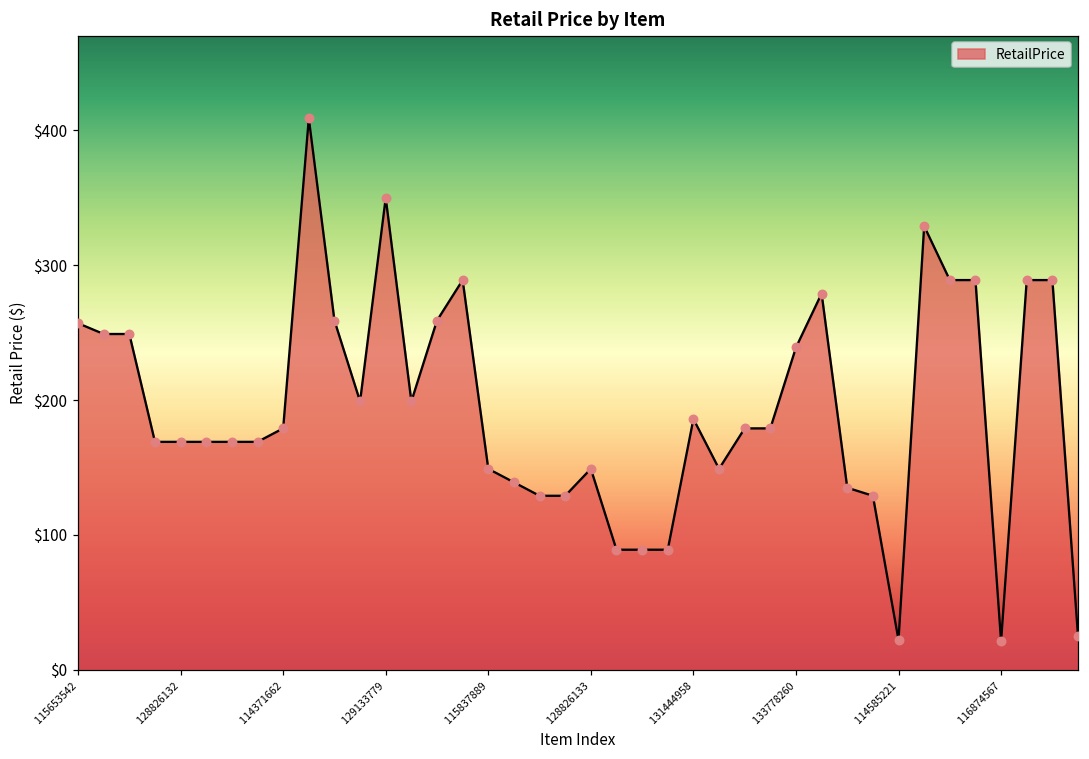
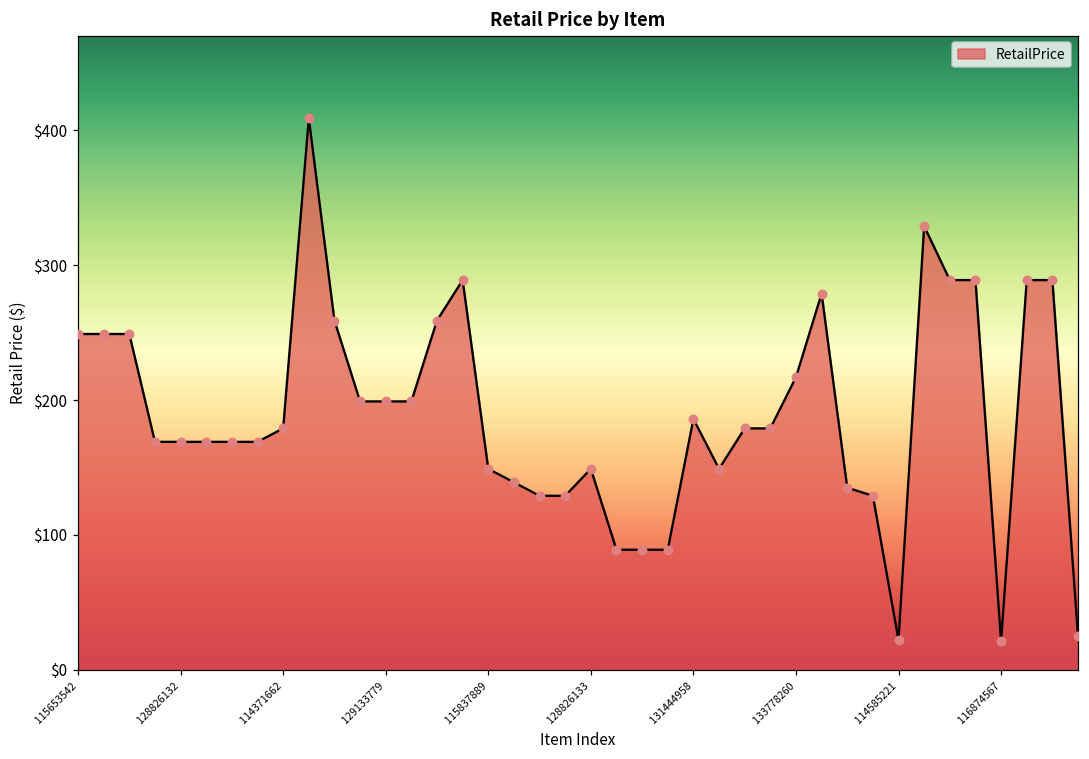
115653542: $257 -> $249
129133779: $350 -> $199
133778260: $239 -> $217
